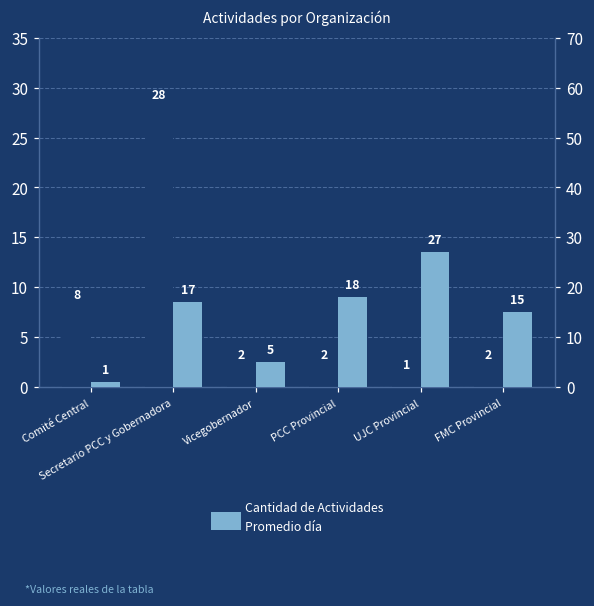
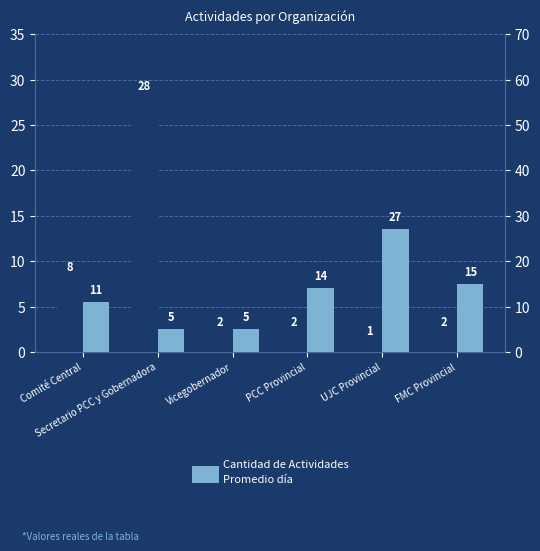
Promedio día, Comité Central: 1 -> 11
Promedio día, Secretario PCC y Gobernadora: 17 -> 5
Promedio día, PCC Provincial: 18 -> 14
